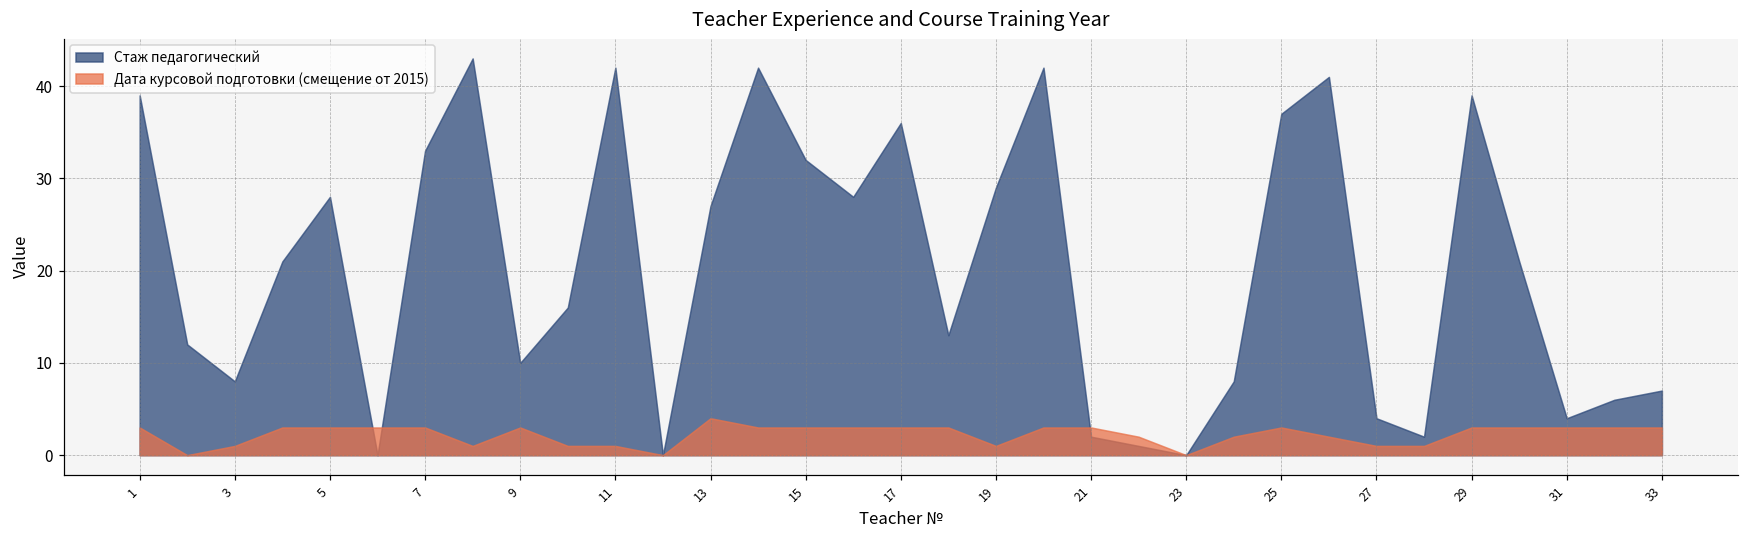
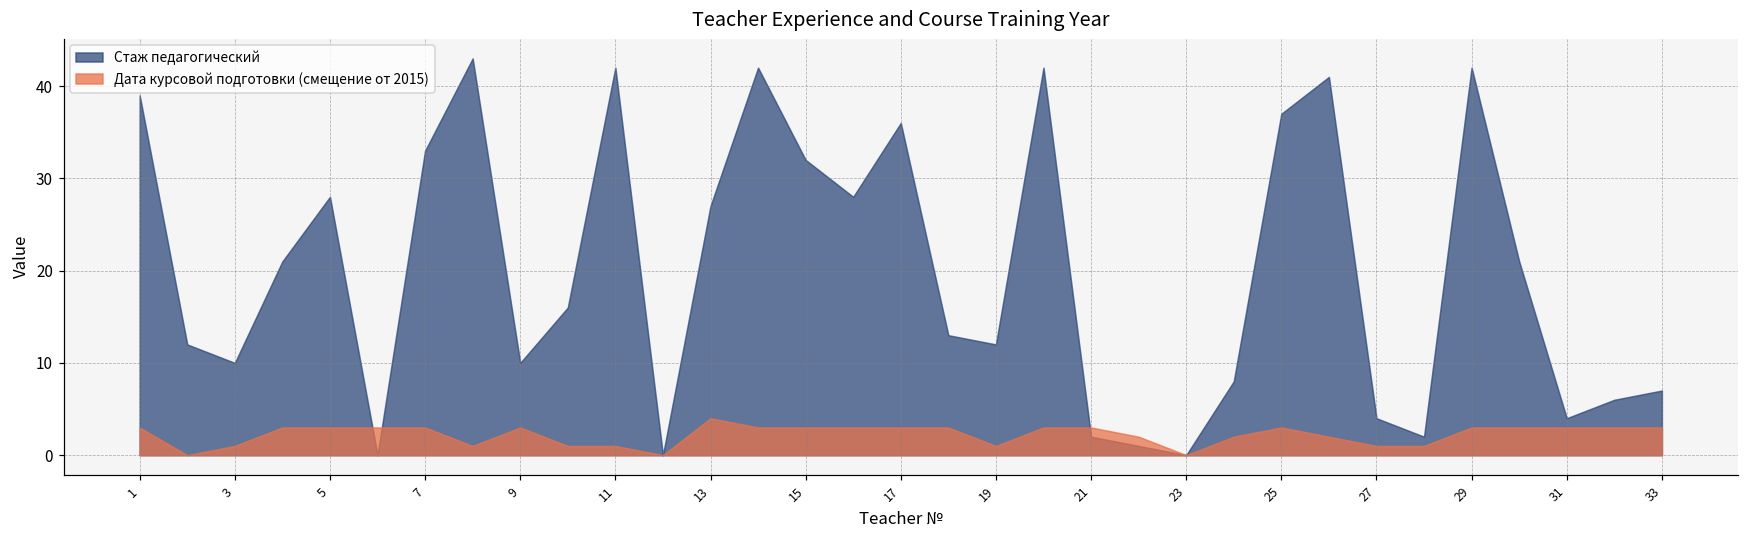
Стаж педагогический, 3: 8 -> 10
Стаж педагогический, 19: 29 -> 12
Стаж педагогический, 29: 39 -> 42
